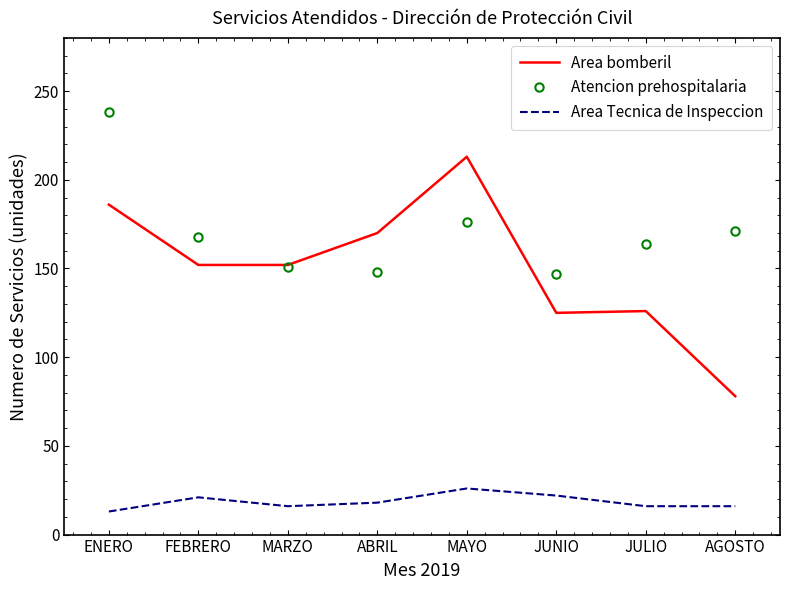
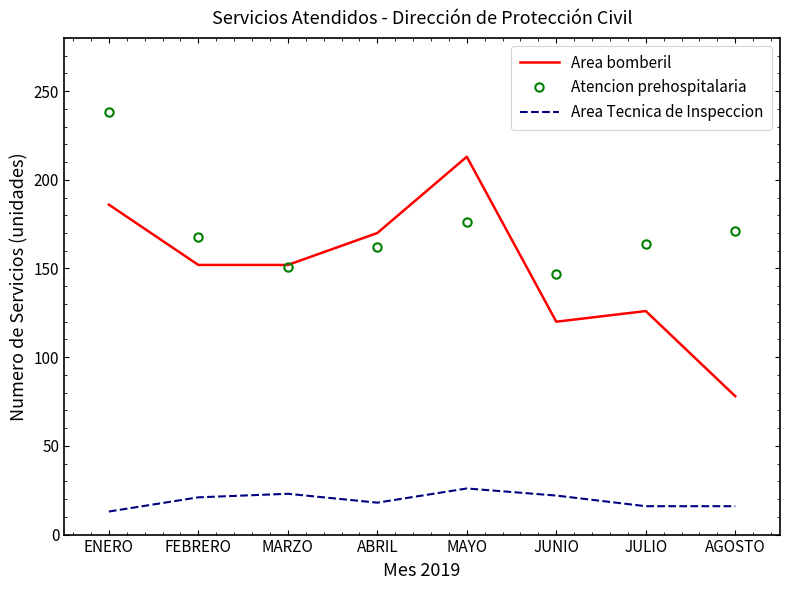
Area Tecnica de Inspeccion, MARZO: 16 -> 23
Atencion prehospitalaria, ABRIL: 148 -> 162
Area bomberil, JUNIO: 125 -> 120
